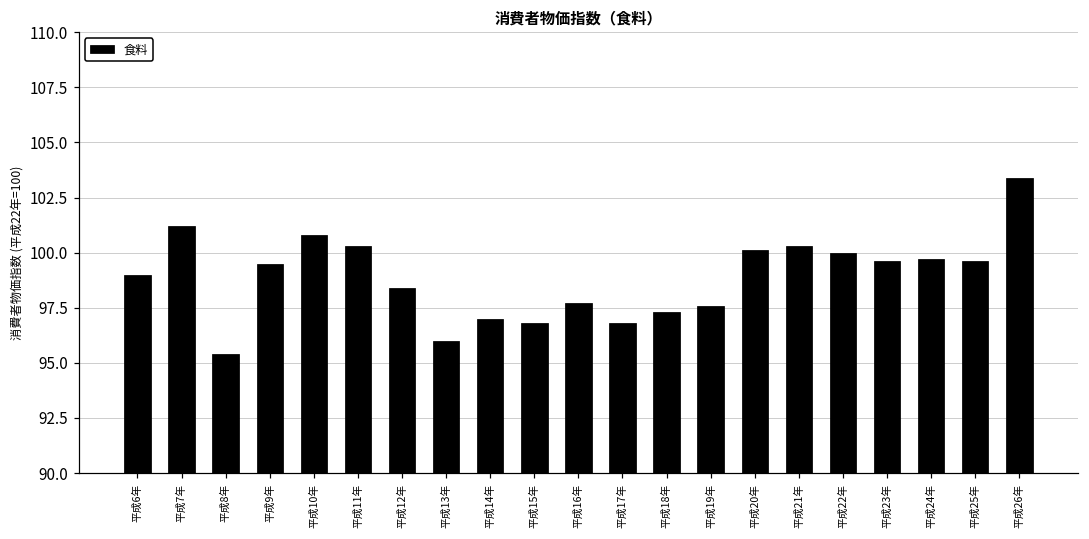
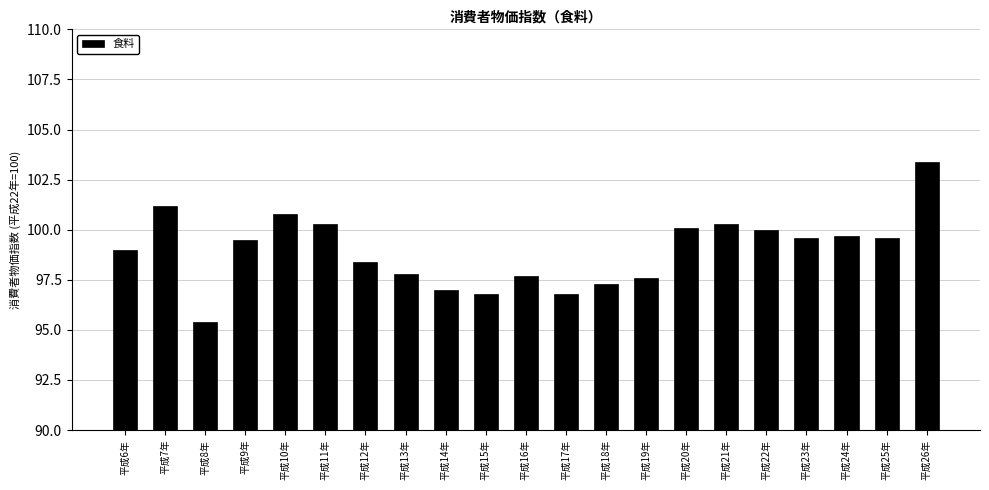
平成13年: 96.0 -> 97.8
